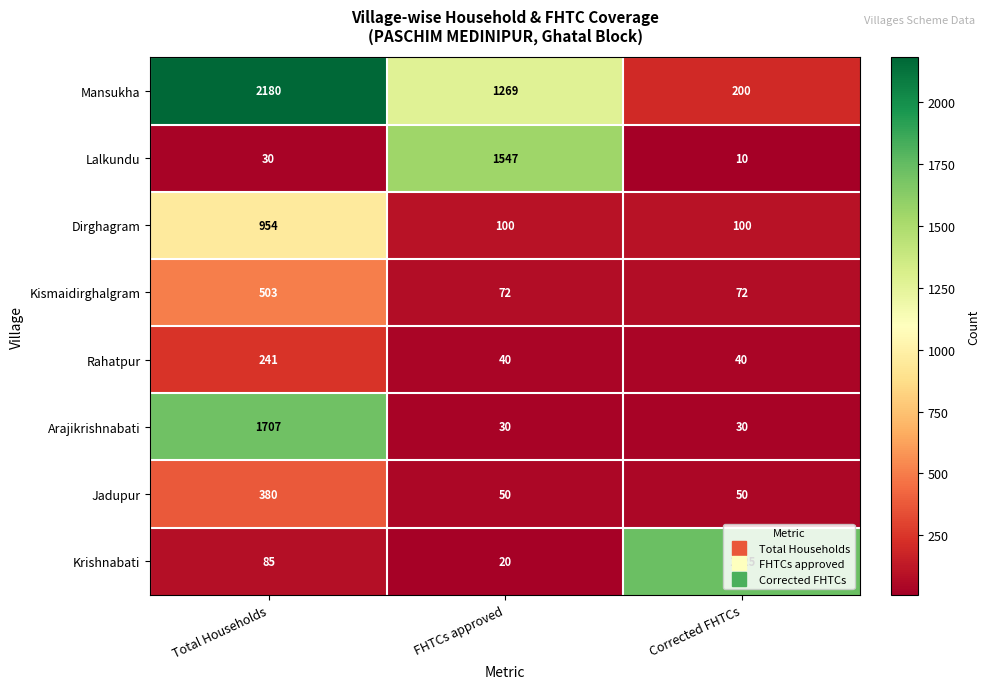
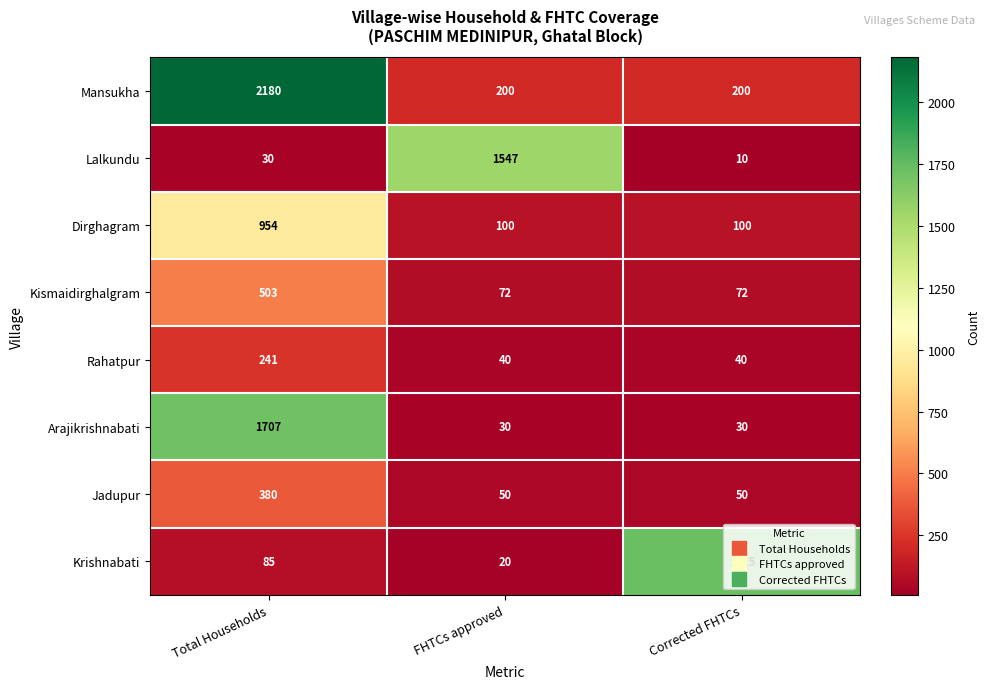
Mansukha, FHTCs approved: 1269 -> 200
